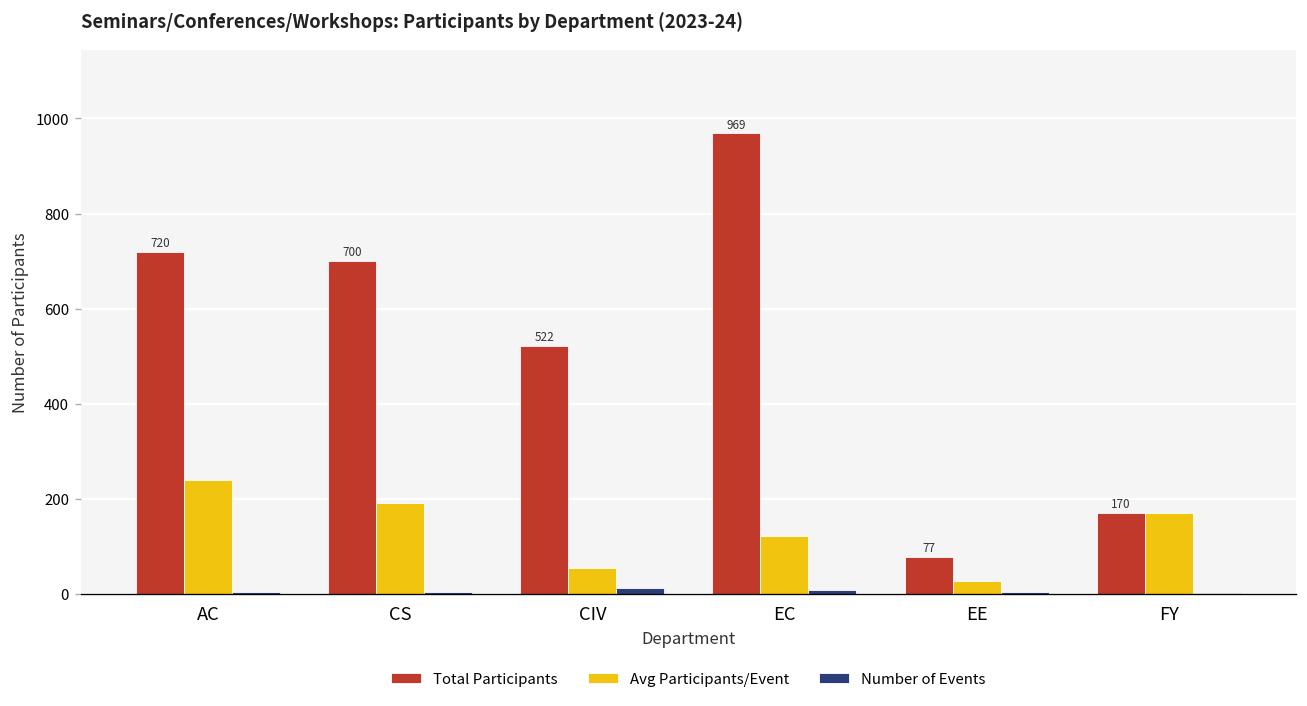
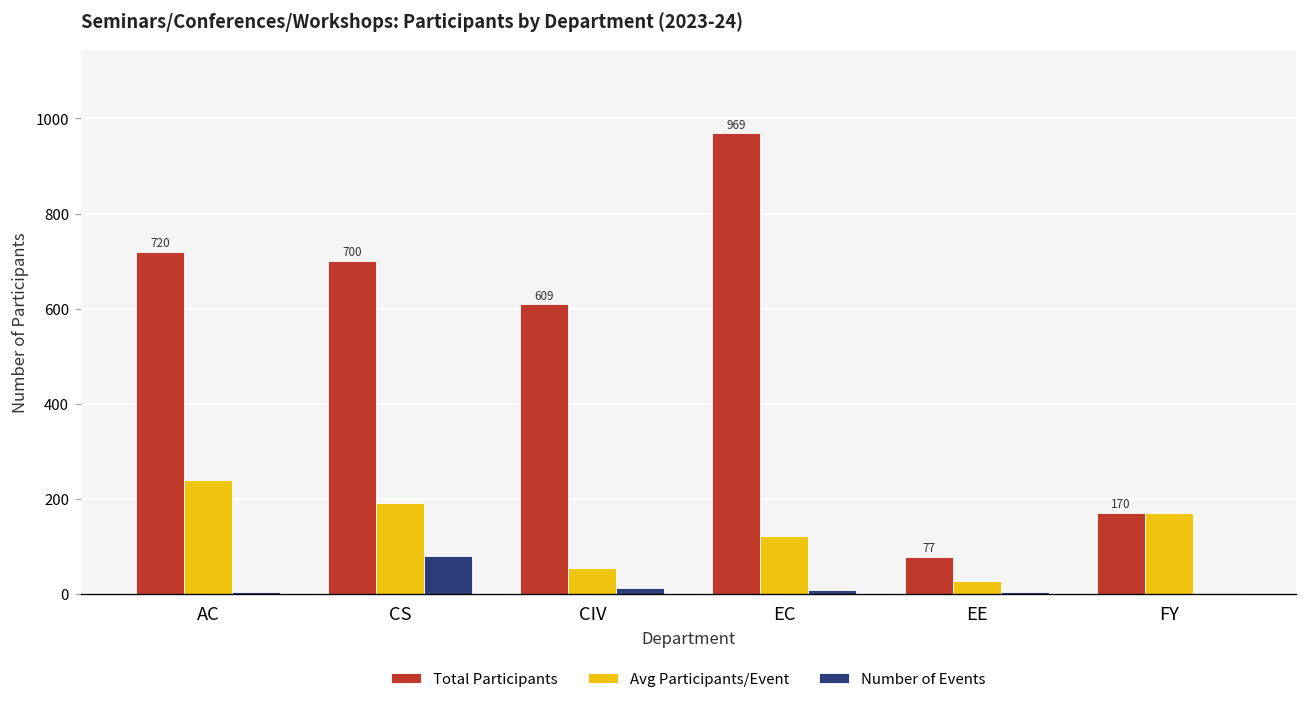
Number of Events, CS: 0 -> 80
Total Participants, CIV: 522 -> 609
